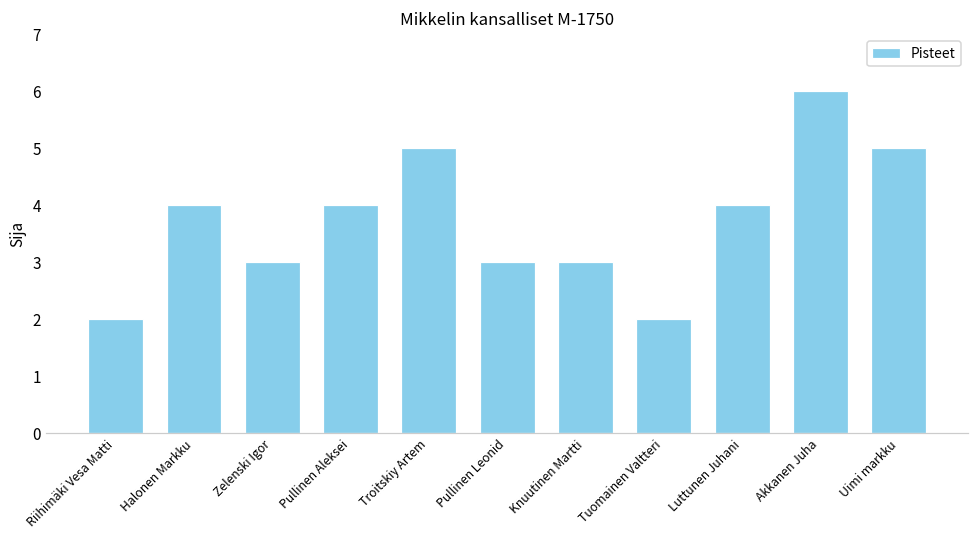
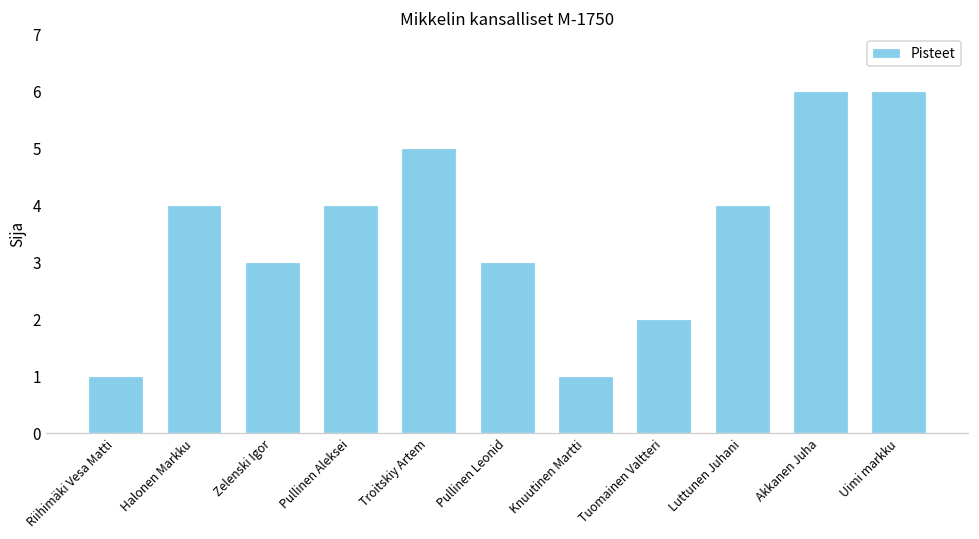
Riihimäki Vesa Matti: 2 -> 1
Knuutinen Martti: 3 -> 1
Uimi markku: 5 -> 6
